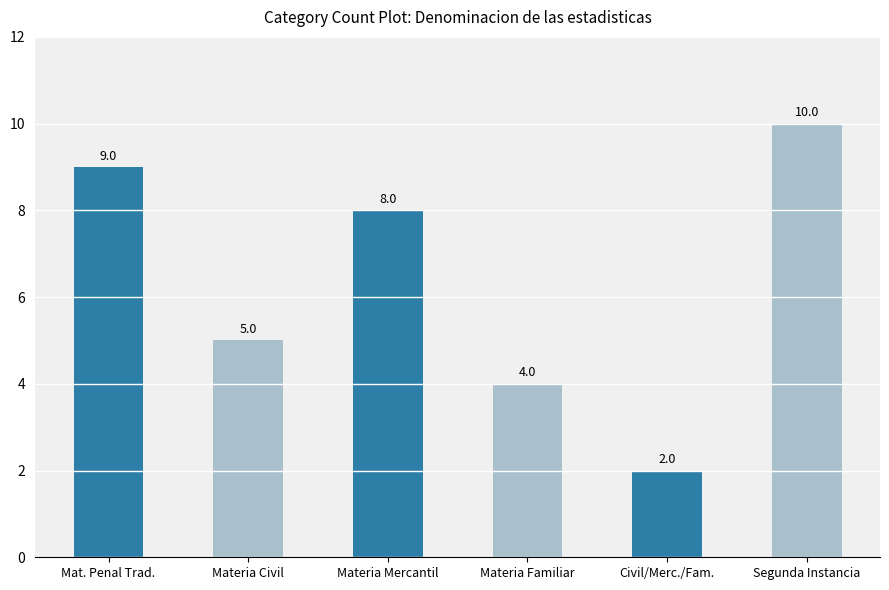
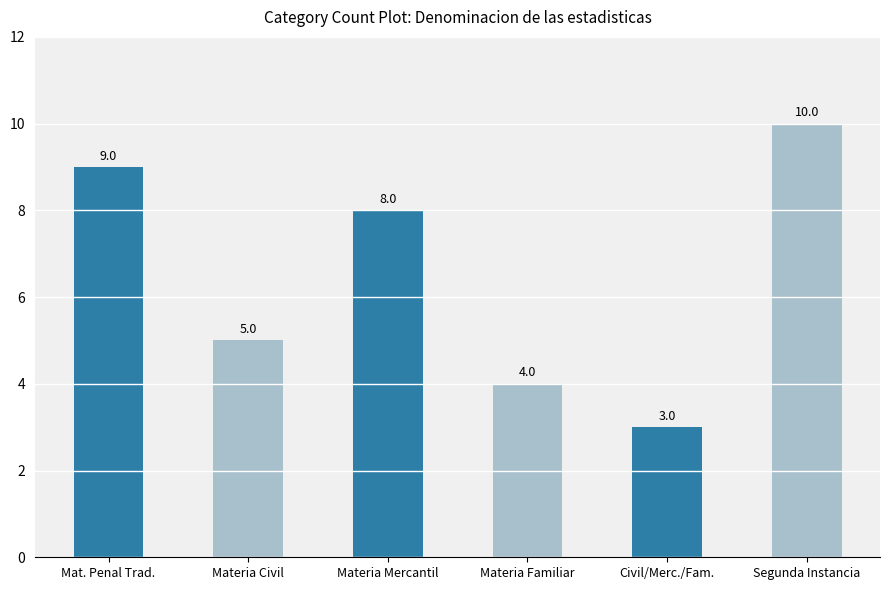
Civil/Merc./Fam.: 2.0 -> 3.0
